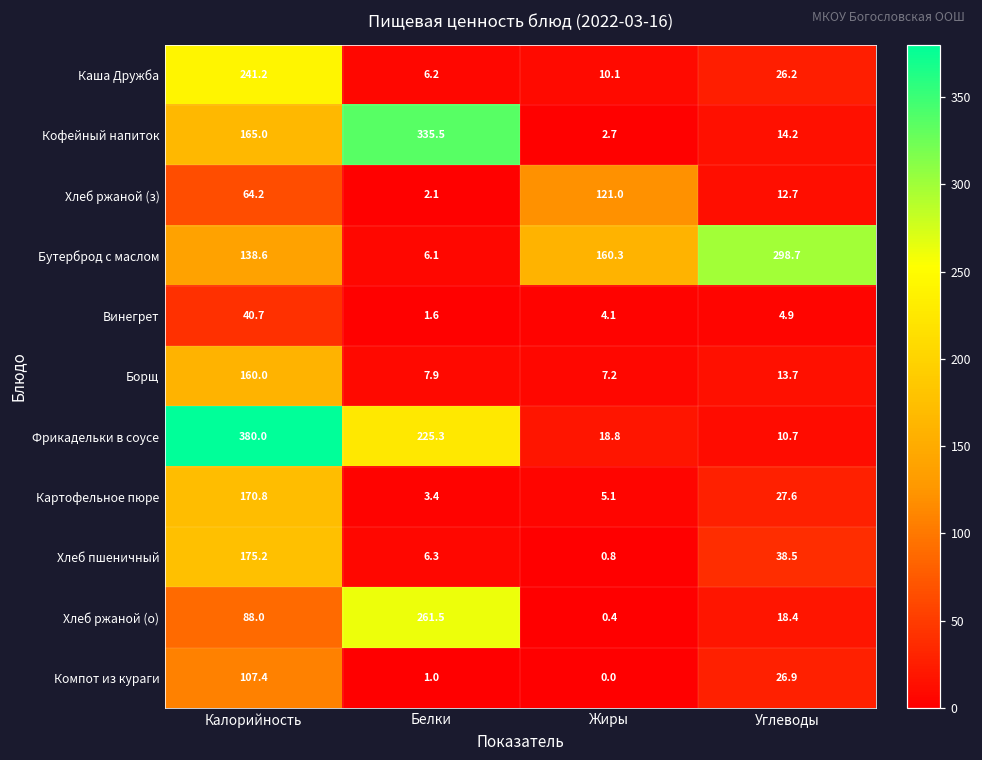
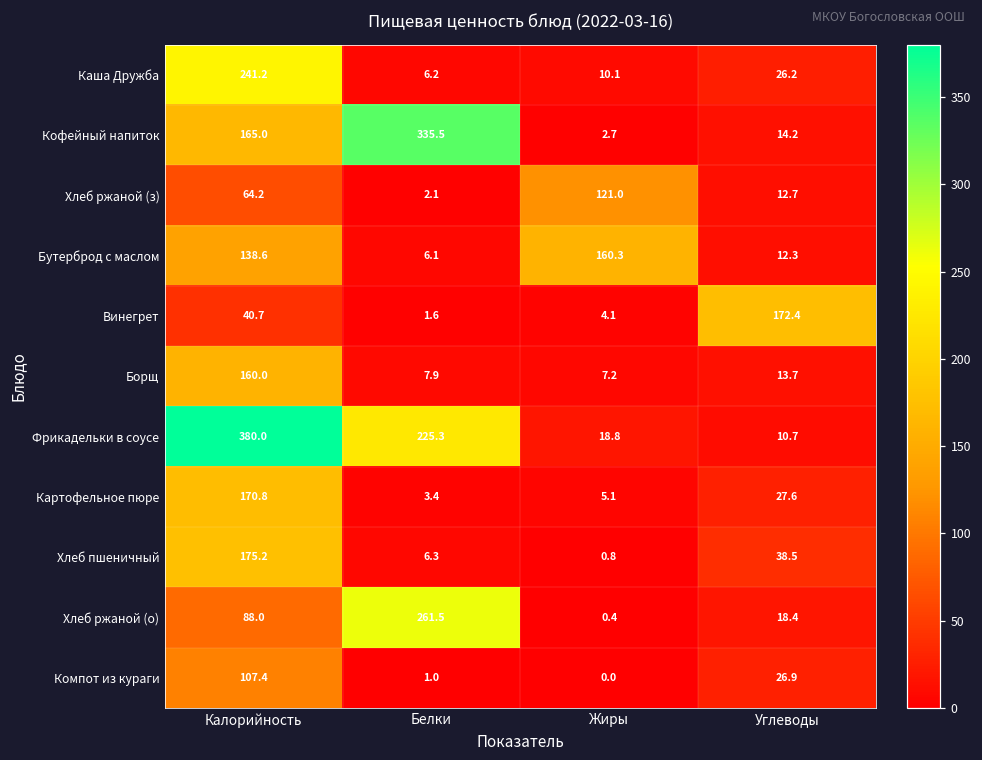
Бутерброд с маслом, Углеводы: 298.7 -> 12.3
Винегрет, Углеводы: 4.9 -> 172.4
